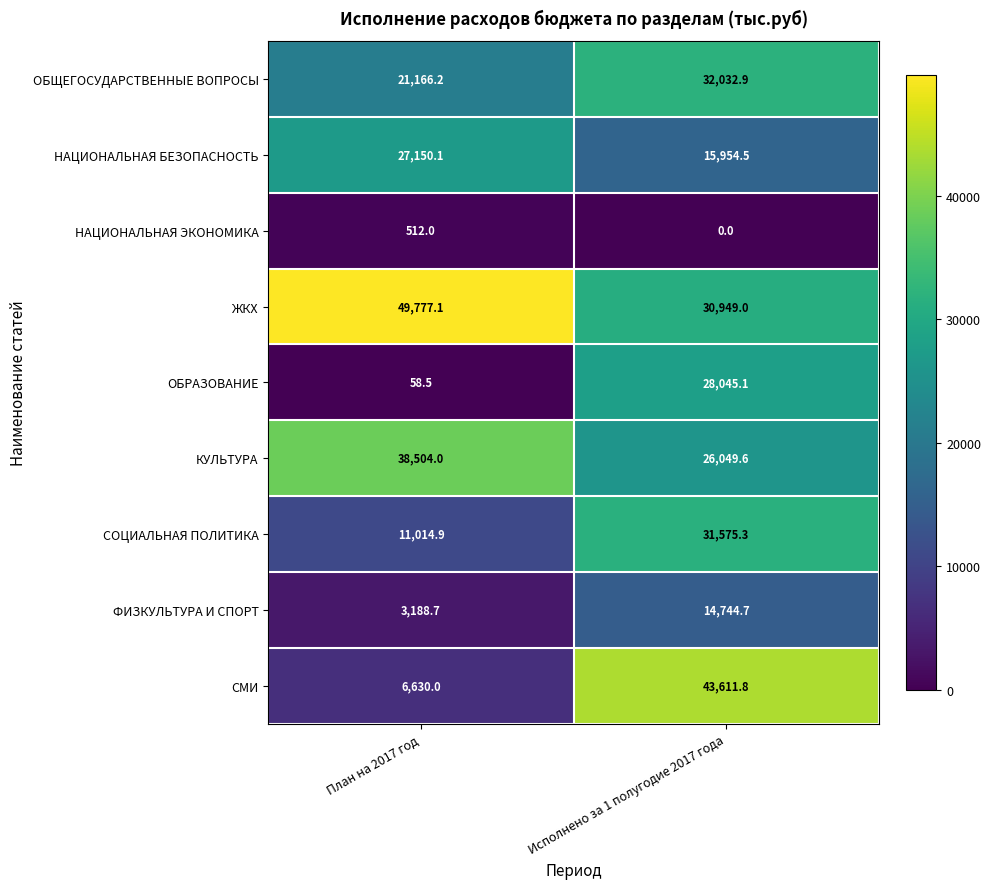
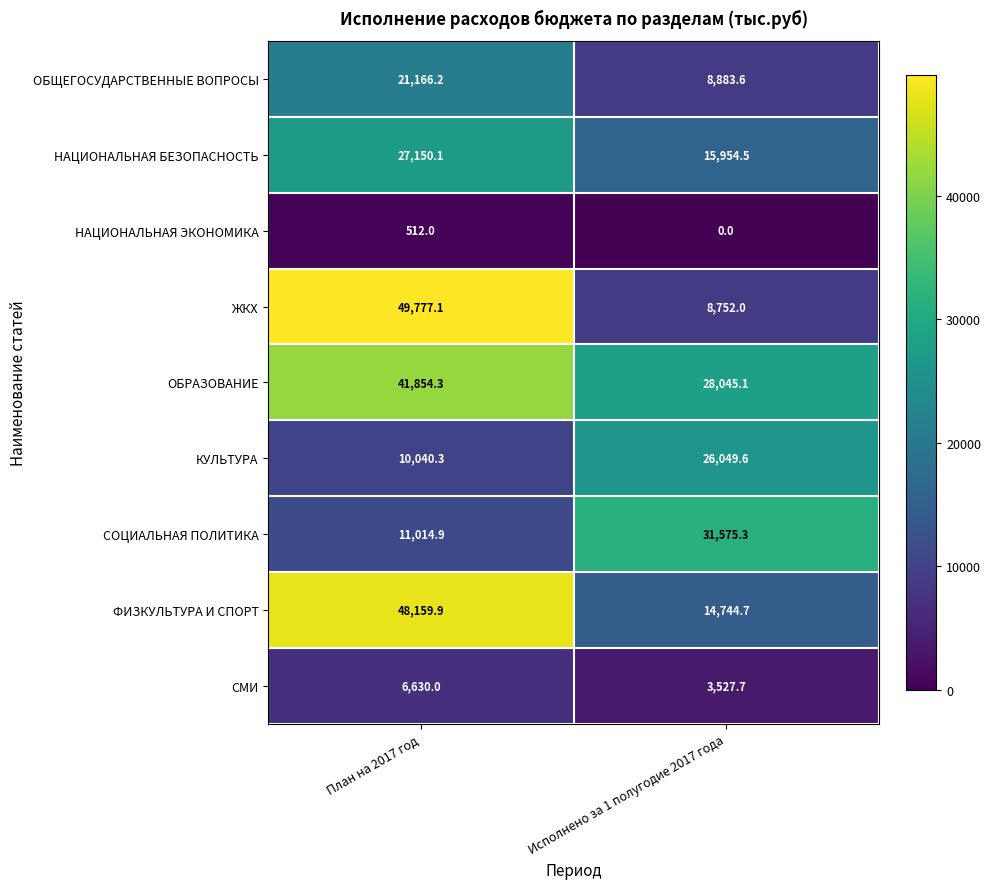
ОБЩЕГОСУДАРСТВЕННЫЕ ВОПРОСЫ, Исполнено за 1 полугодие 2017 года: 32,032.9 -> 8,883.6
ЖКХ, Исполнено за 1 полугодие 2017 года: 30,949.0 -> 8,752.0
ОБРАЗОВАНИЕ, План на 2017 год: 58.5 -> 41,854.3
КУЛЬТУРА, План на 2017 год: 38,504.0 -> 10,040.3
ФИЗКУЛЬТУРА И СПОРТ, План на 2017 год: 3,188.7 -> 48,159.9
СМИ, Исполнено за 1 полугодие 2017 года: 43,611.8 -> 3,527.7
